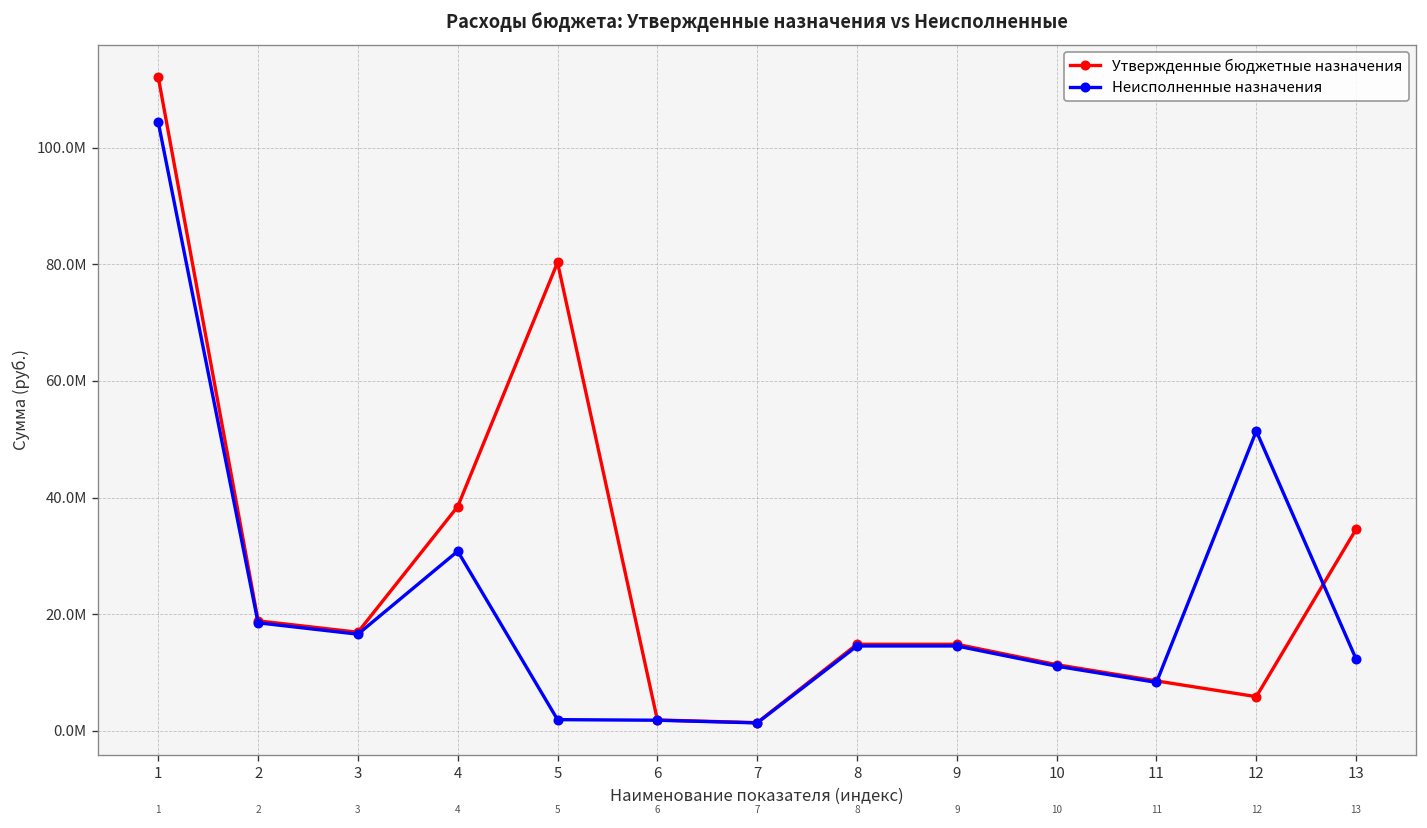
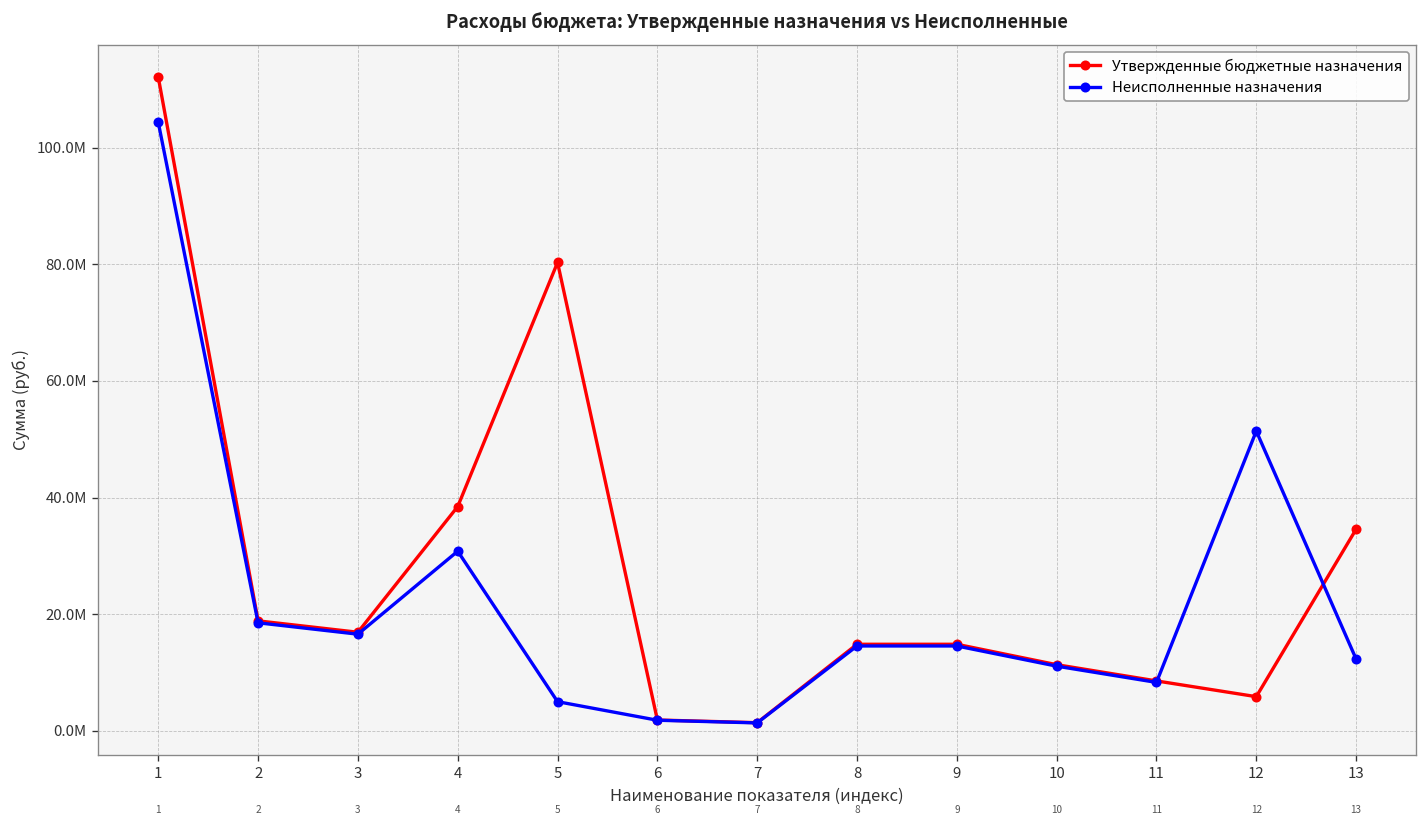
Неисполненные назначения, 5: 2000000 -> 5000000
